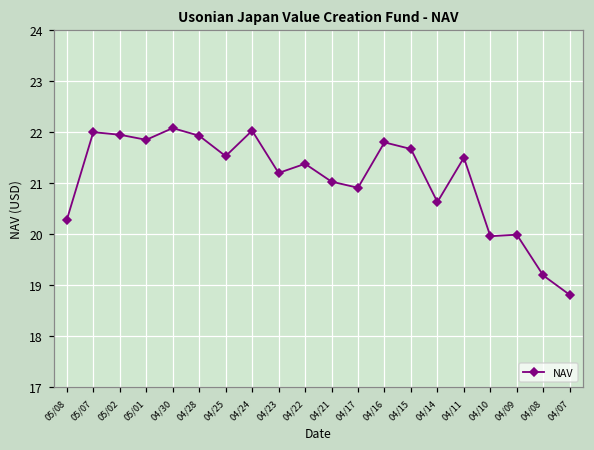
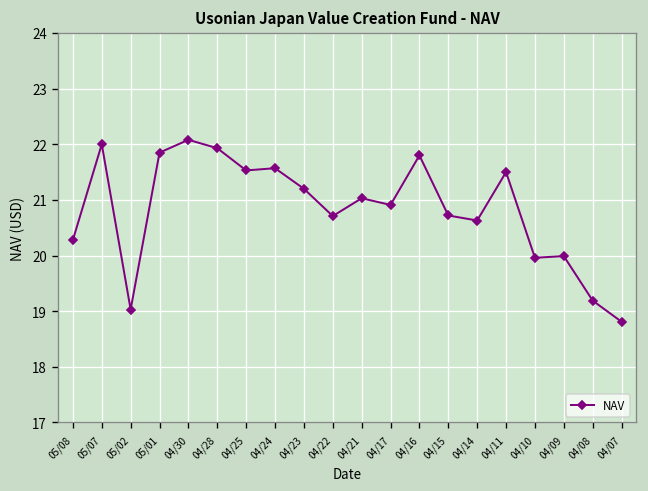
05/02: 22.0 -> 19.0
04/24: 22.0 -> 21.6
04/22: 21.4 -> 20.7
04/15: 21.7 -> 20.7
